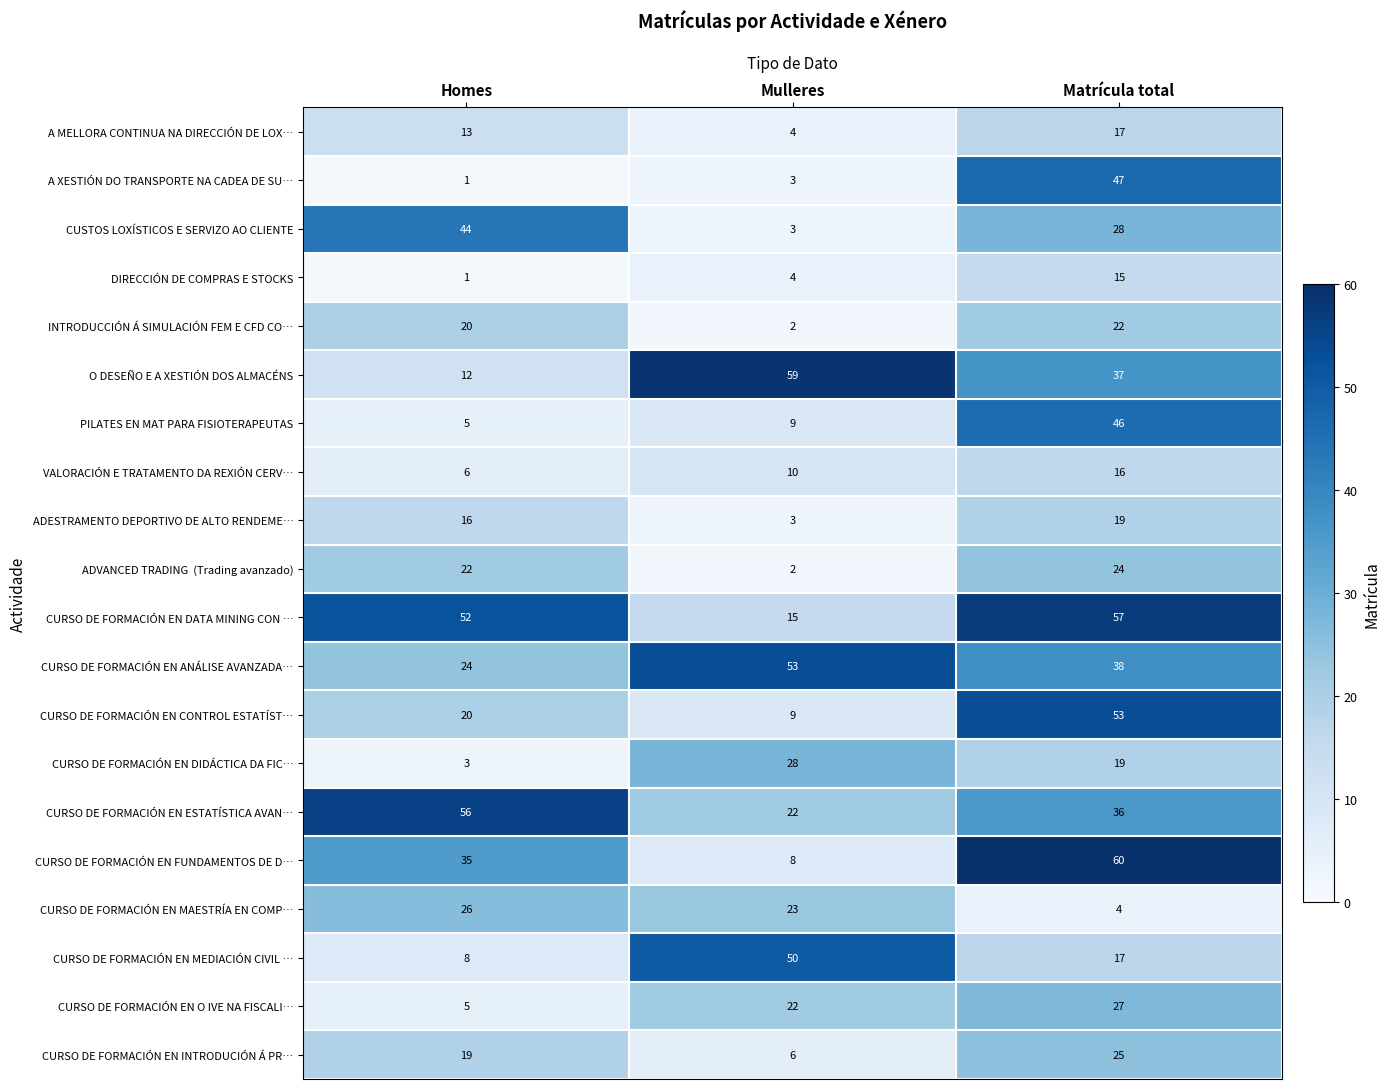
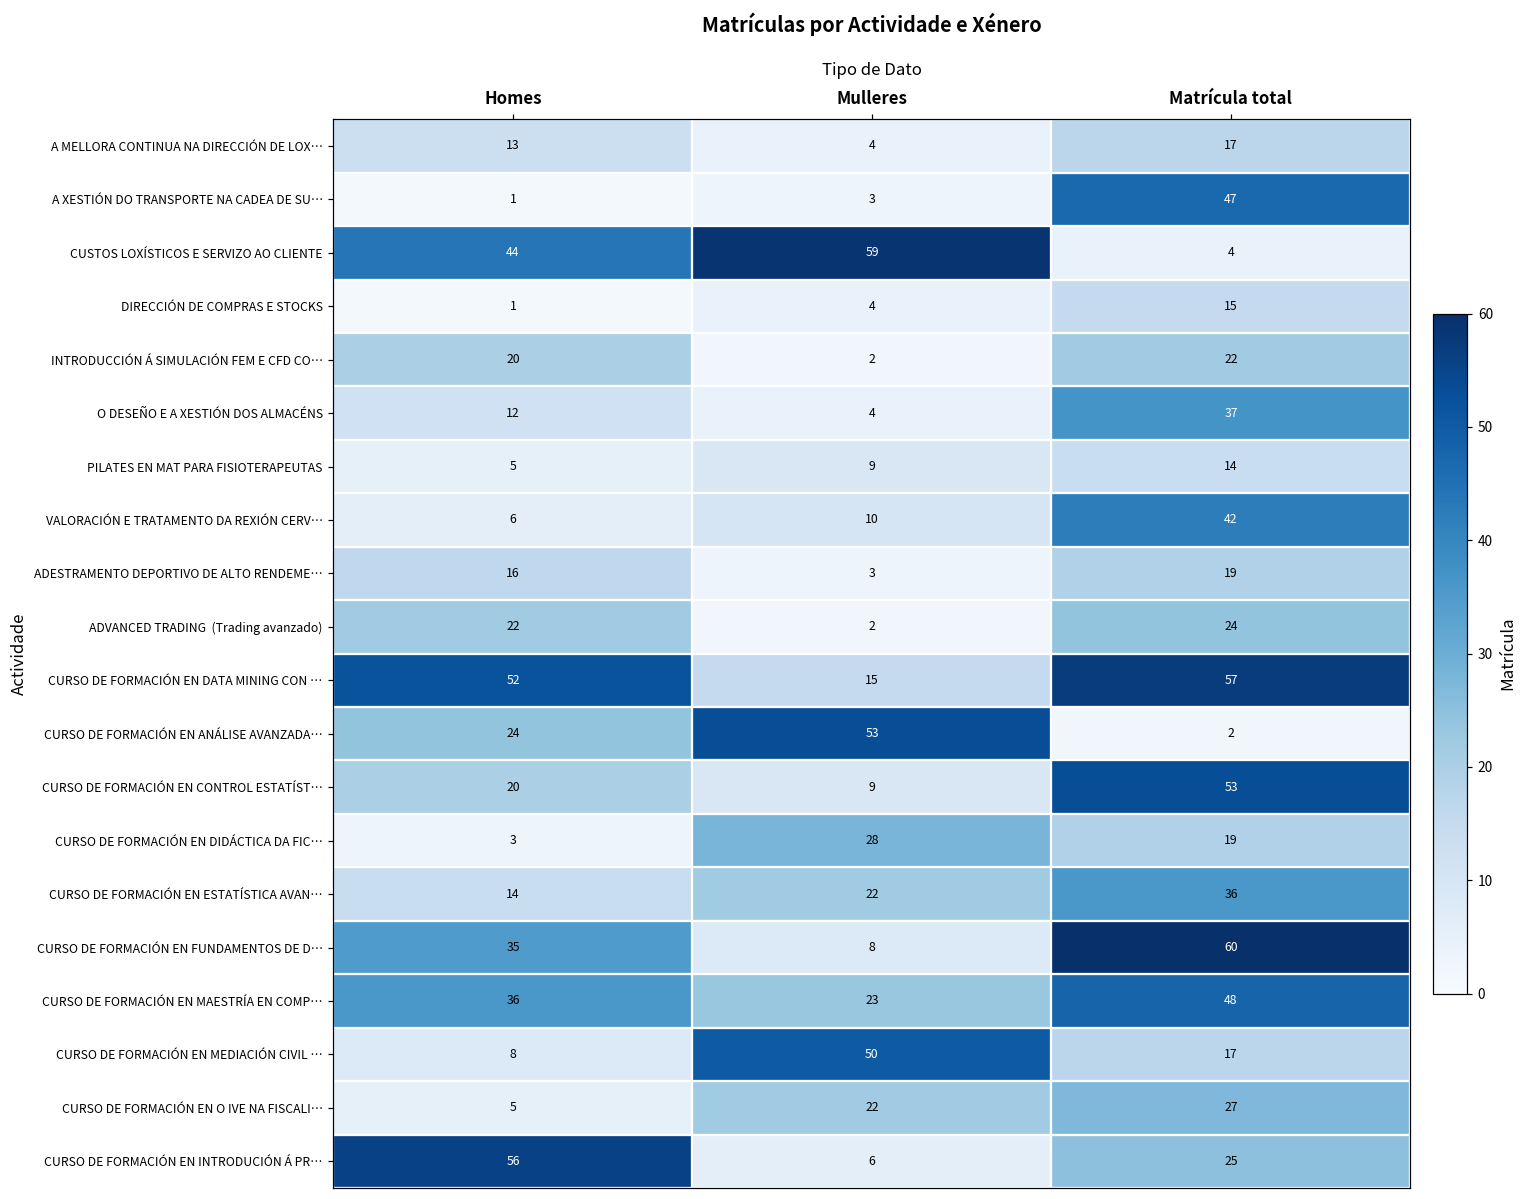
CUSTOS LOXÍSTICOS E SERVIZO AO CLIENTE, Mulleres: 3 -> 59
CUSTOS LOXÍSTICOS E SERVIZO AO CLIENTE, Matrícula total: 28 -> 4
O DESEÑO E A XESTIÓN DOS ALMACÉNS, Mulleres: 59 -> 4
PILATES EN MAT PARA FISIOTERAPEUTAS, Matrícula total: 46 -> 14
VALORACIÓN E TRATAMENTO DA REXIÓN CERV…, Matrícula total: 16 -> 42
CURSO DE FORMACIÓN EN ANÁLISE AVANZADA…, Matrícula total: 38 -> 2
CURSO DE FORMACIÓN EN ESTATÍSTICA AVAN…, Homes: 56 -> 14
CURSO DE FORMACIÓN EN MAESTRÍA EN COMP…, Homes: 26 -> 36
CURSO DE FORMACIÓN EN MAESTRÍA EN COMP…, Matrícula total: 4 -> 48
CURSO DE FORMACIÓN EN INTRODUCIÓN Á PR…, Homes: 19 -> 56
